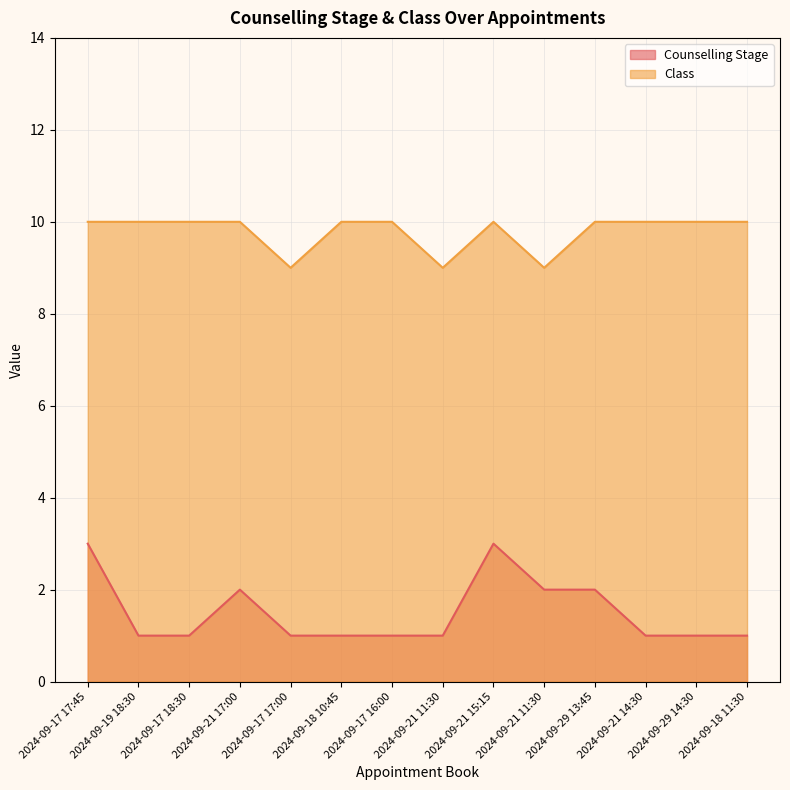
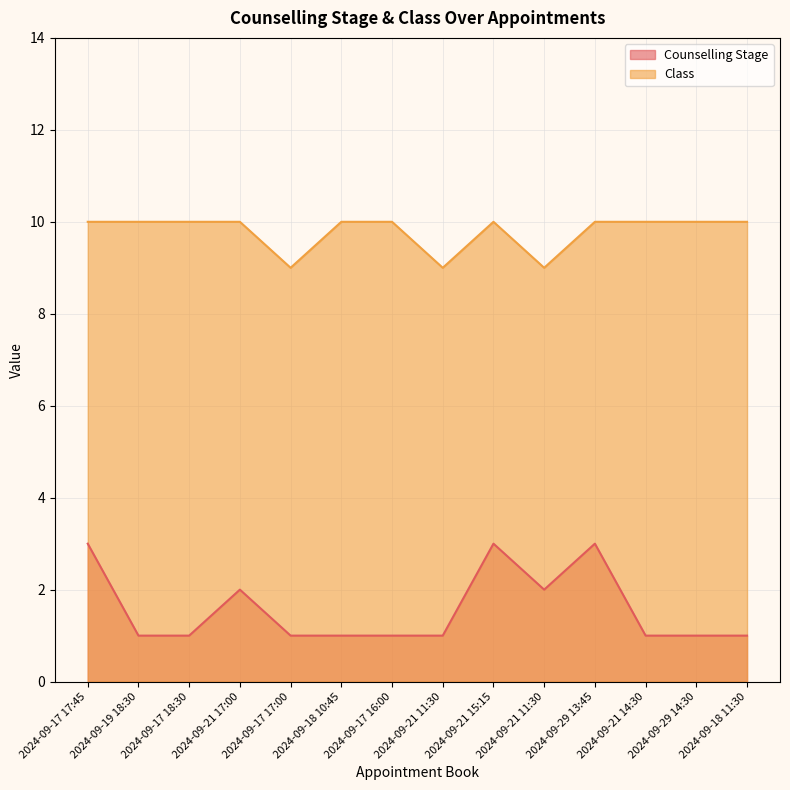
Counselling Stage, 2024-09-29 13:45: 2 -> 3
